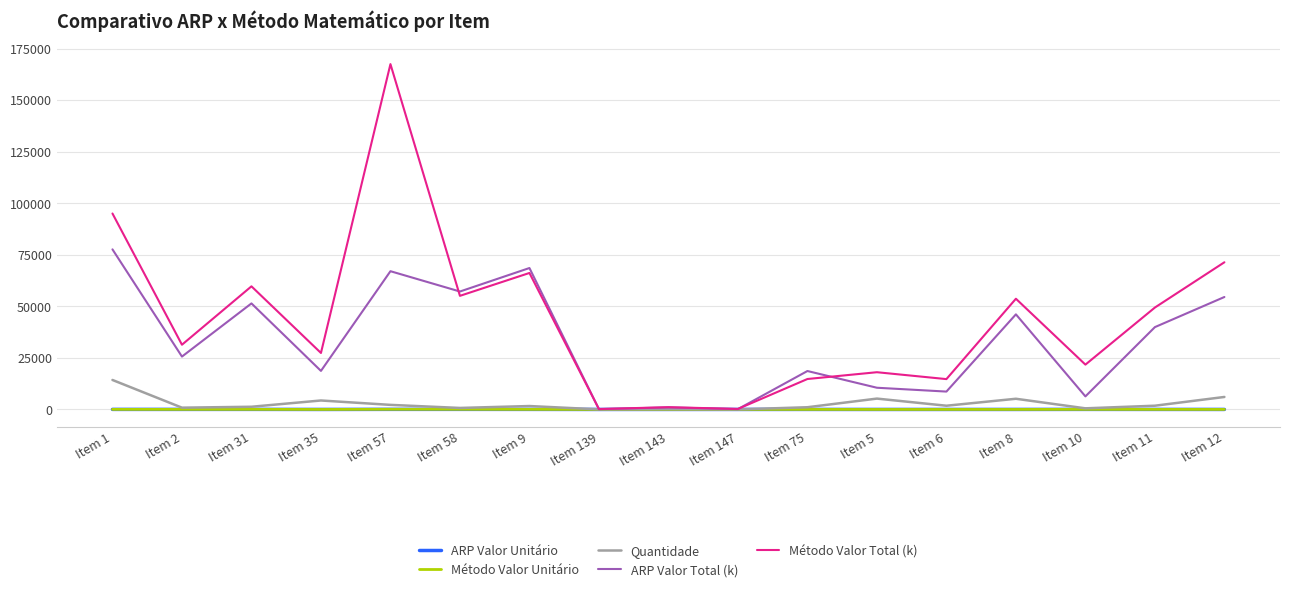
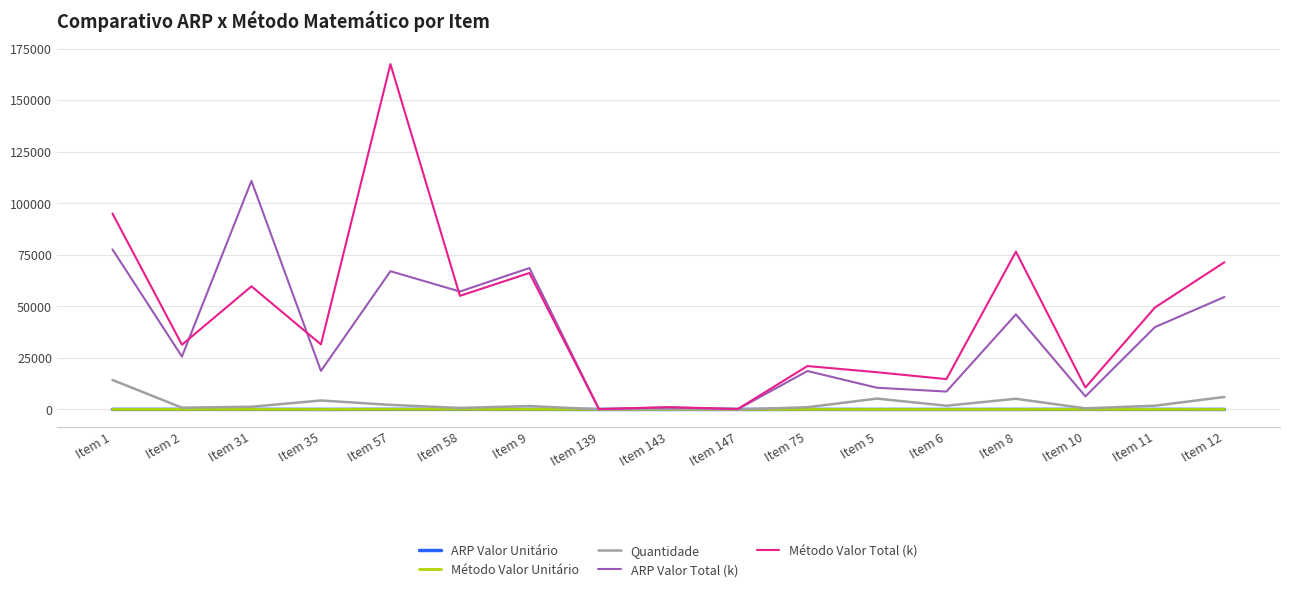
ARP Valor Total (k), Item 31: 51000 -> 111000
Método Valor Total (k), Item 35: 27000 -> 32000
Método Valor Total (k), Item 75: 15000 -> 21000
Método Valor Total (k), Item 8: 54000 -> 77000
Método Valor Total (k), Item 10: 22000 -> 11000
